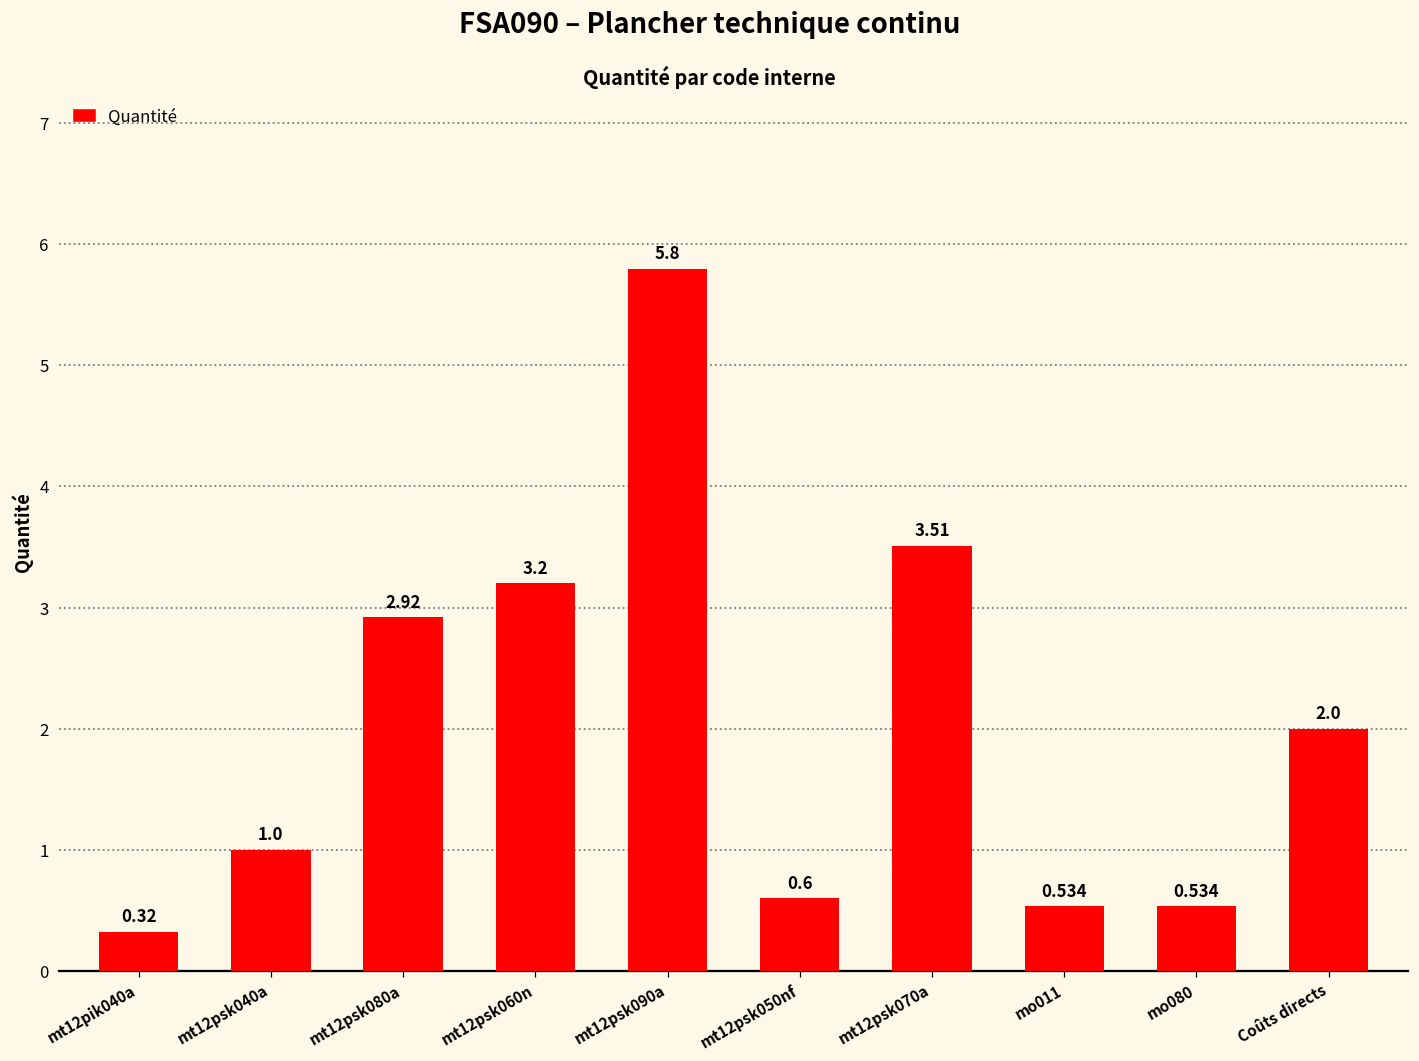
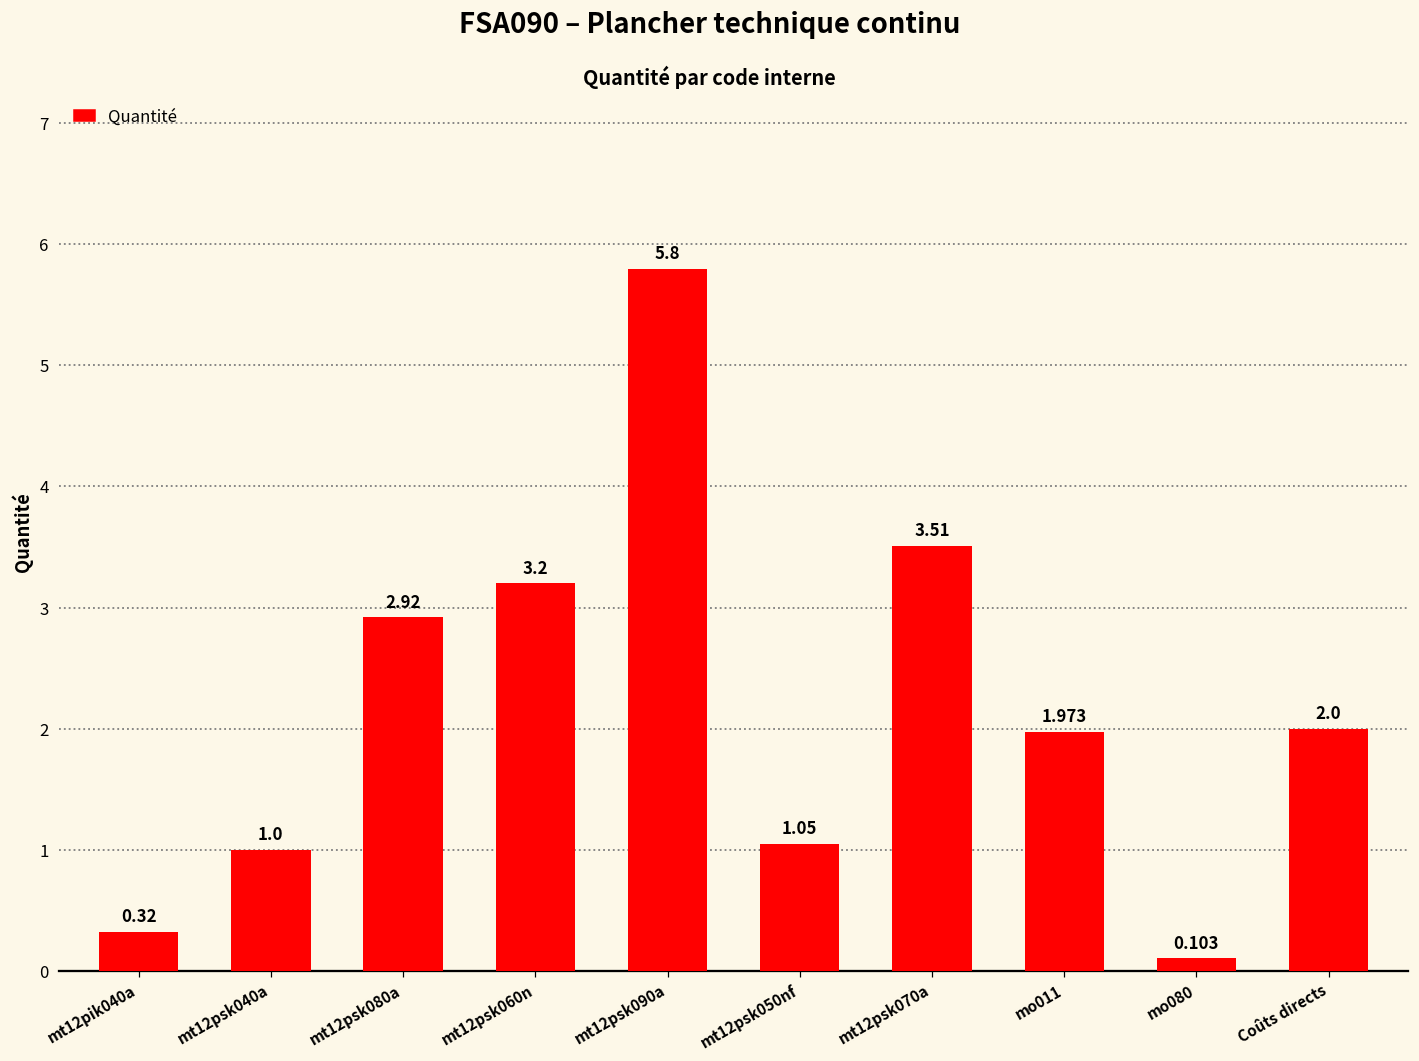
mt12psk050nf: 0.6 -> 1.05
mo011: 0.534 -> 1.973
mo080: 0.534 -> 0.103
